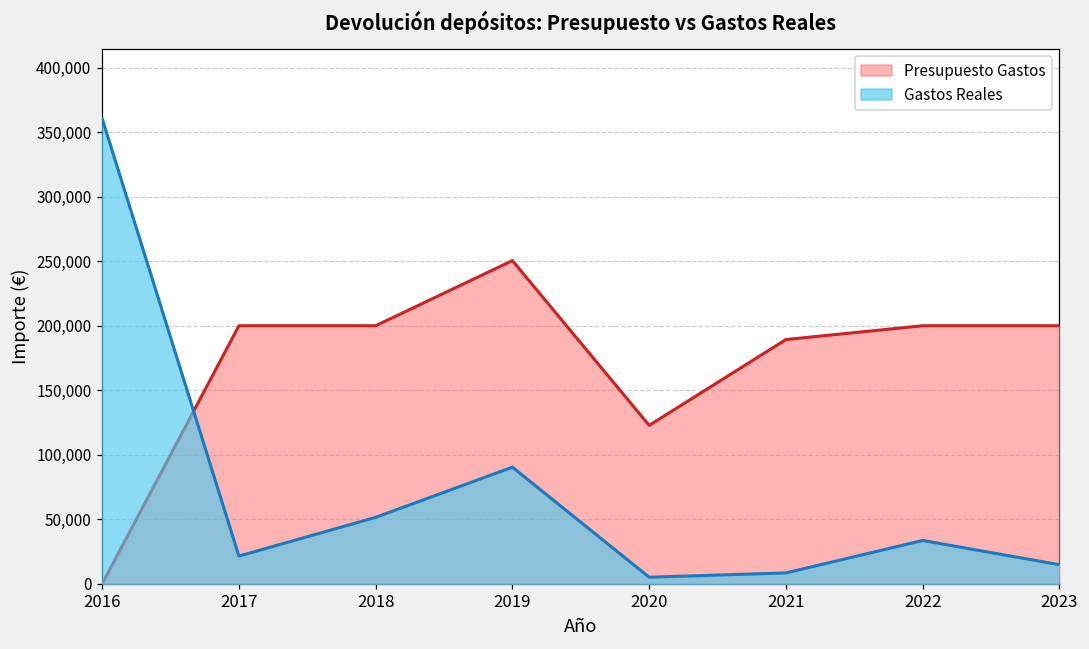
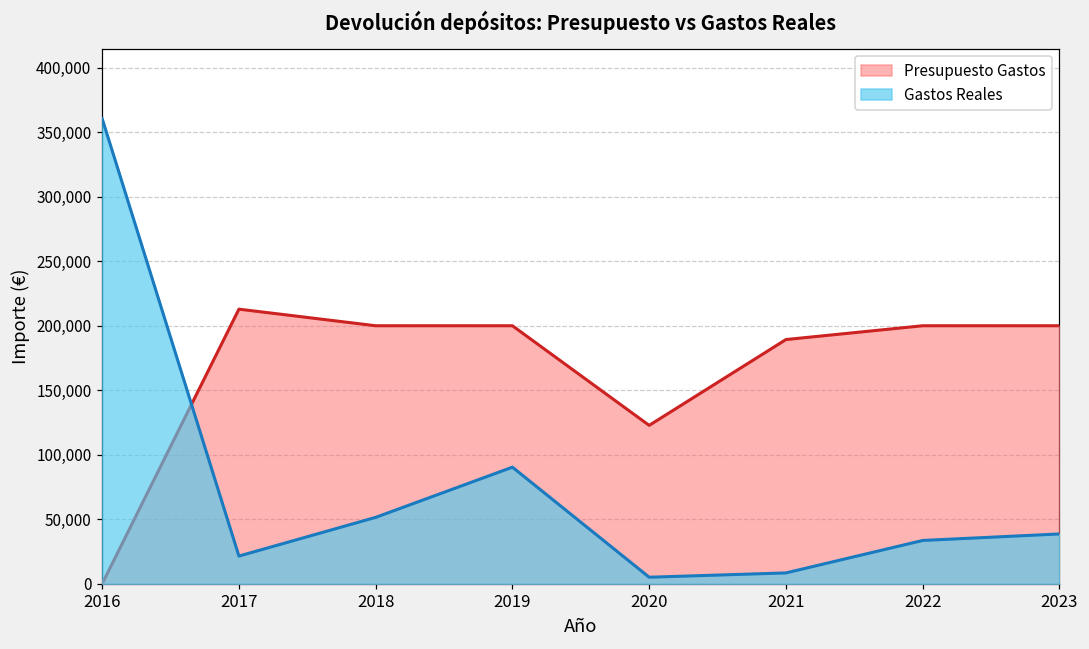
Presupuesto Gastos, 2017: 200,000 -> 213,000
Presupuesto Gastos, 2019: 250,000 -> 200,000
Gastos Reales, 2023: 15,000 -> 39,000
